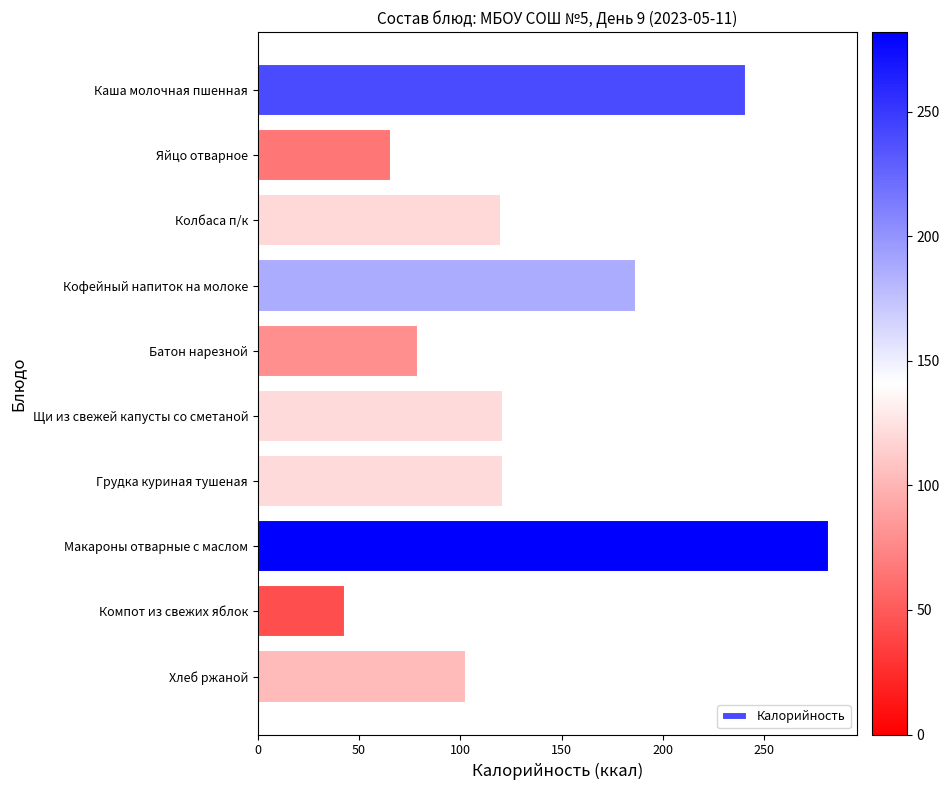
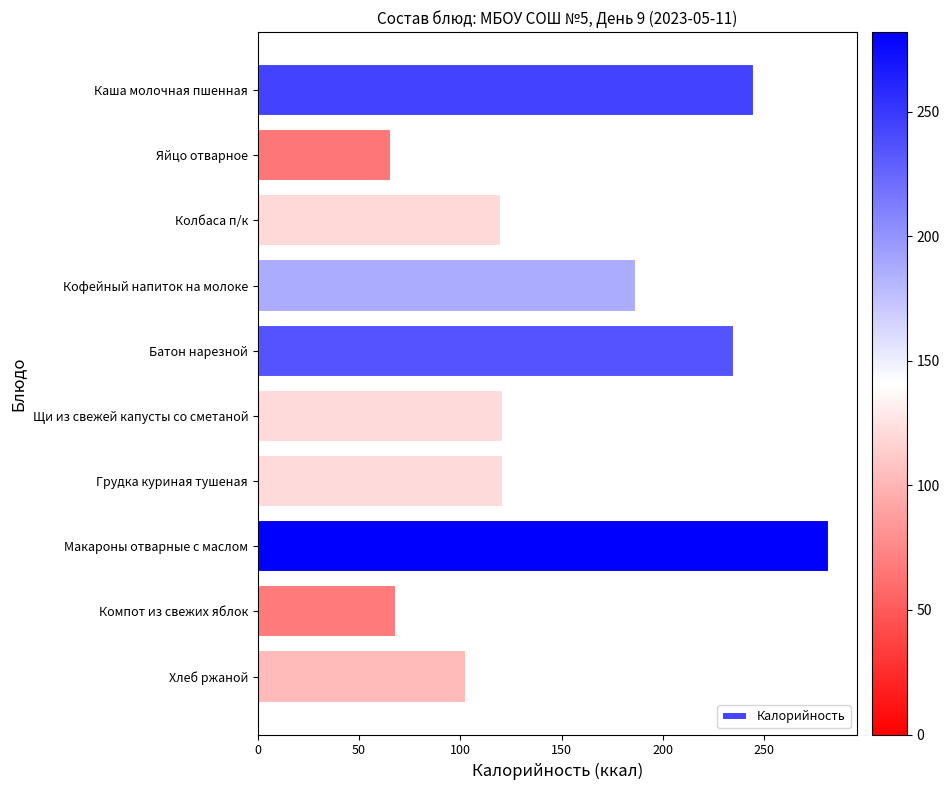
Каша молочная пшенная: 241 -> 245
Батон нарезной: 79 -> 235
Компот из свежих яблок: 43 -> 68
